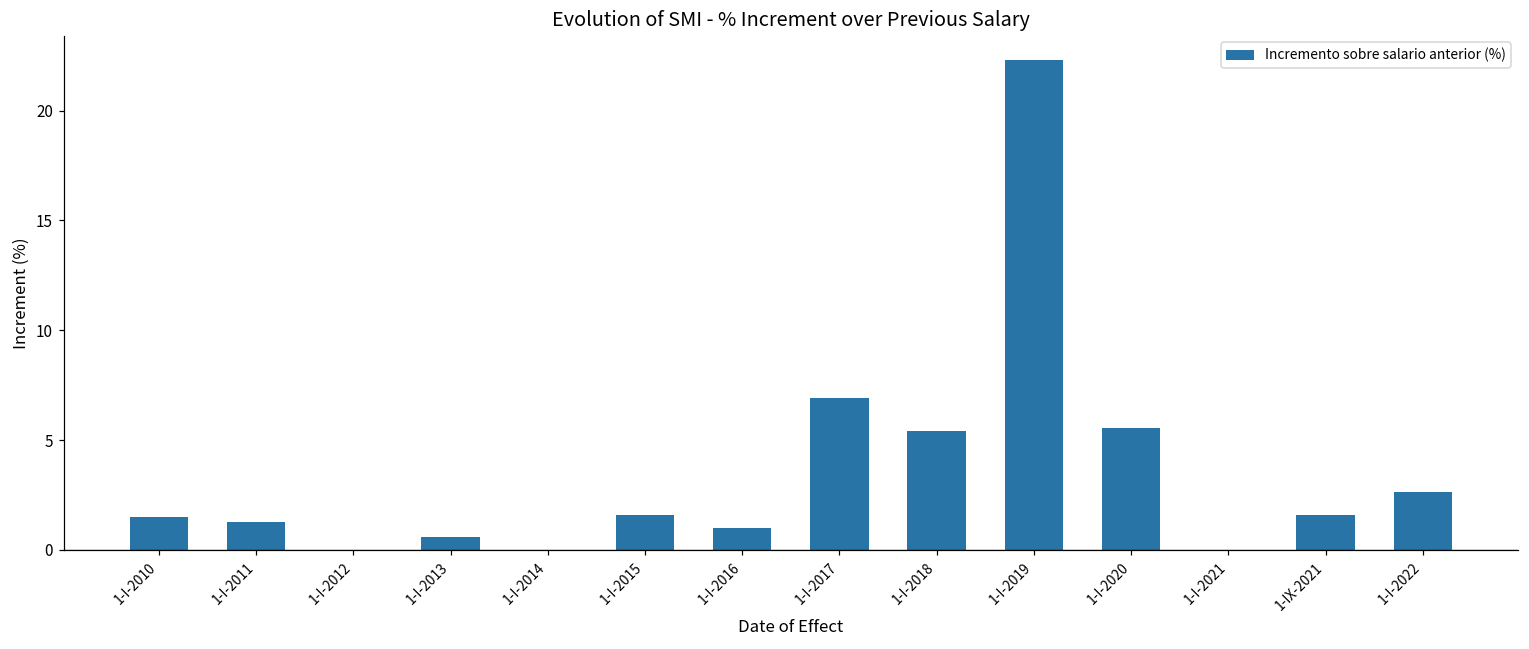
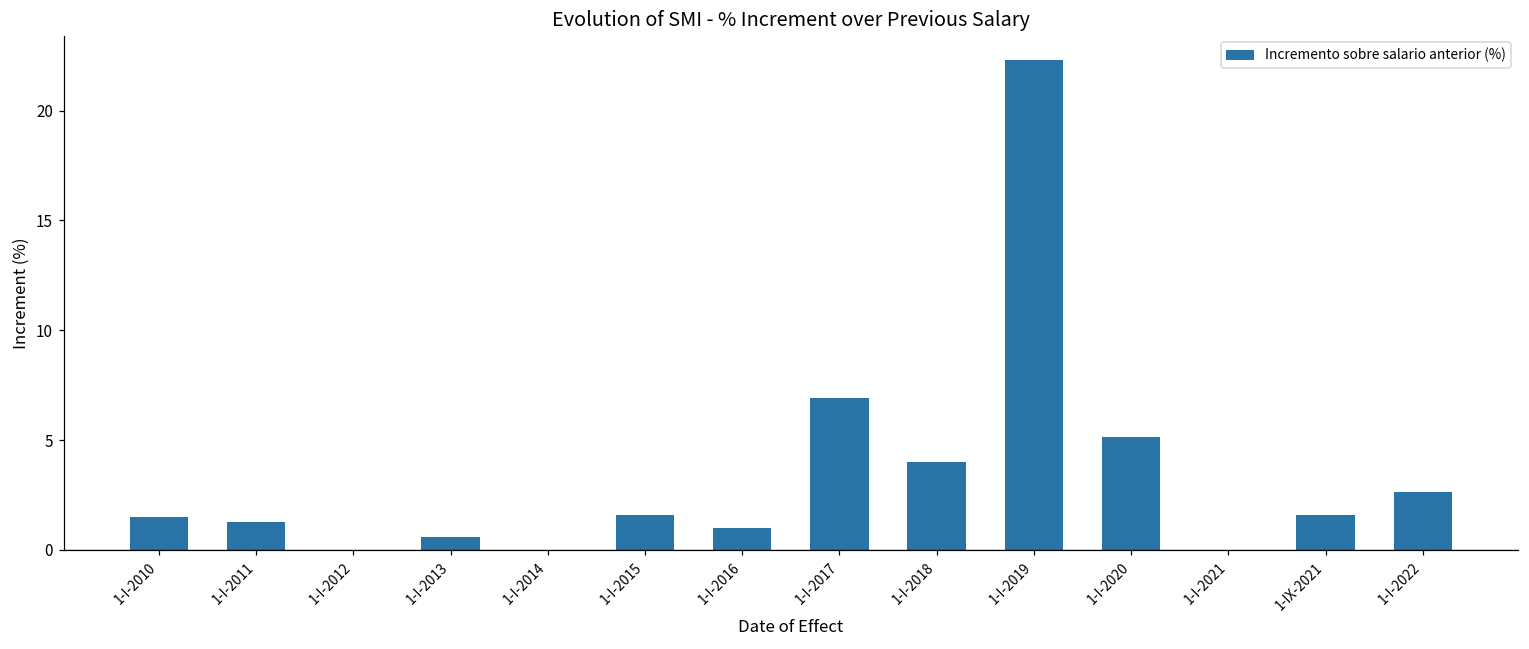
1-I-2018: 5.4 -> 4.0
1-I-2020: 5.6 -> 5.1
